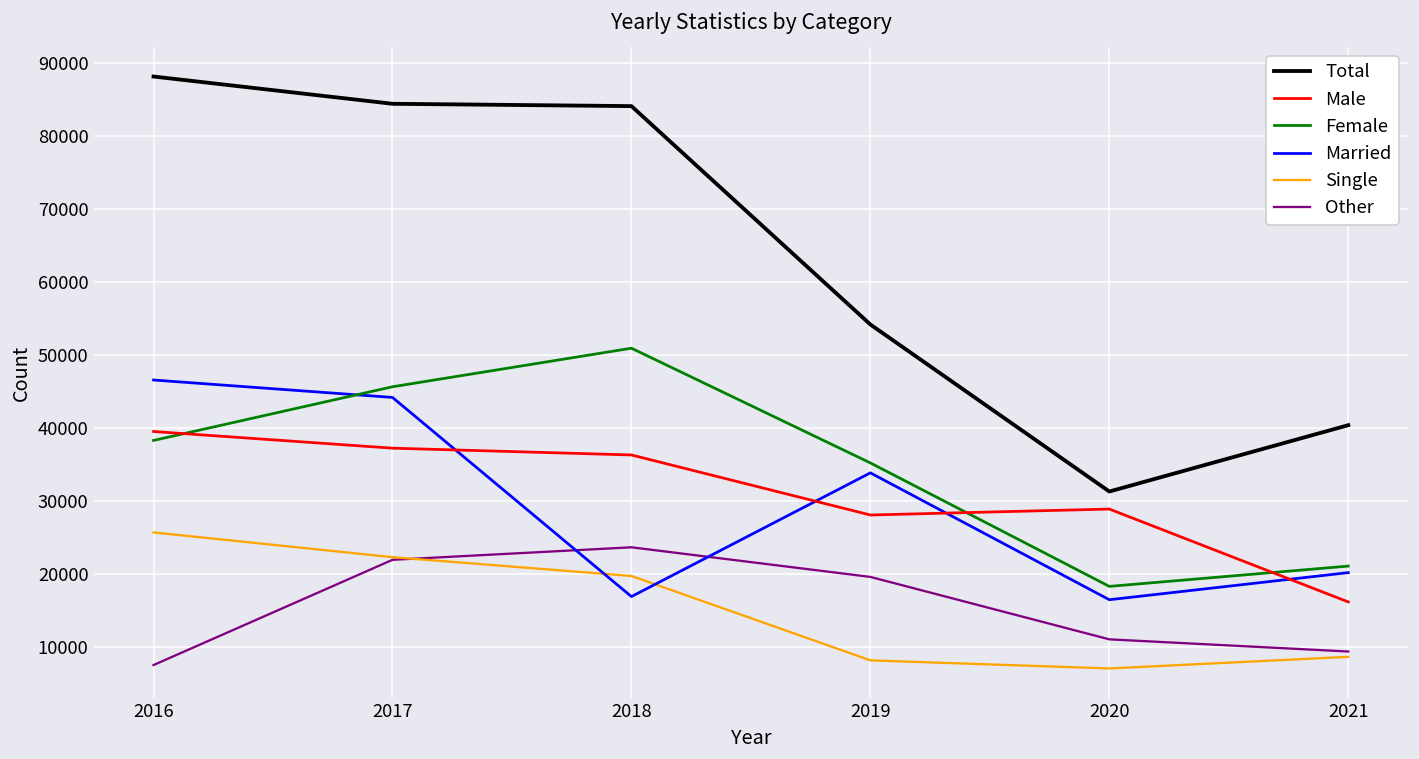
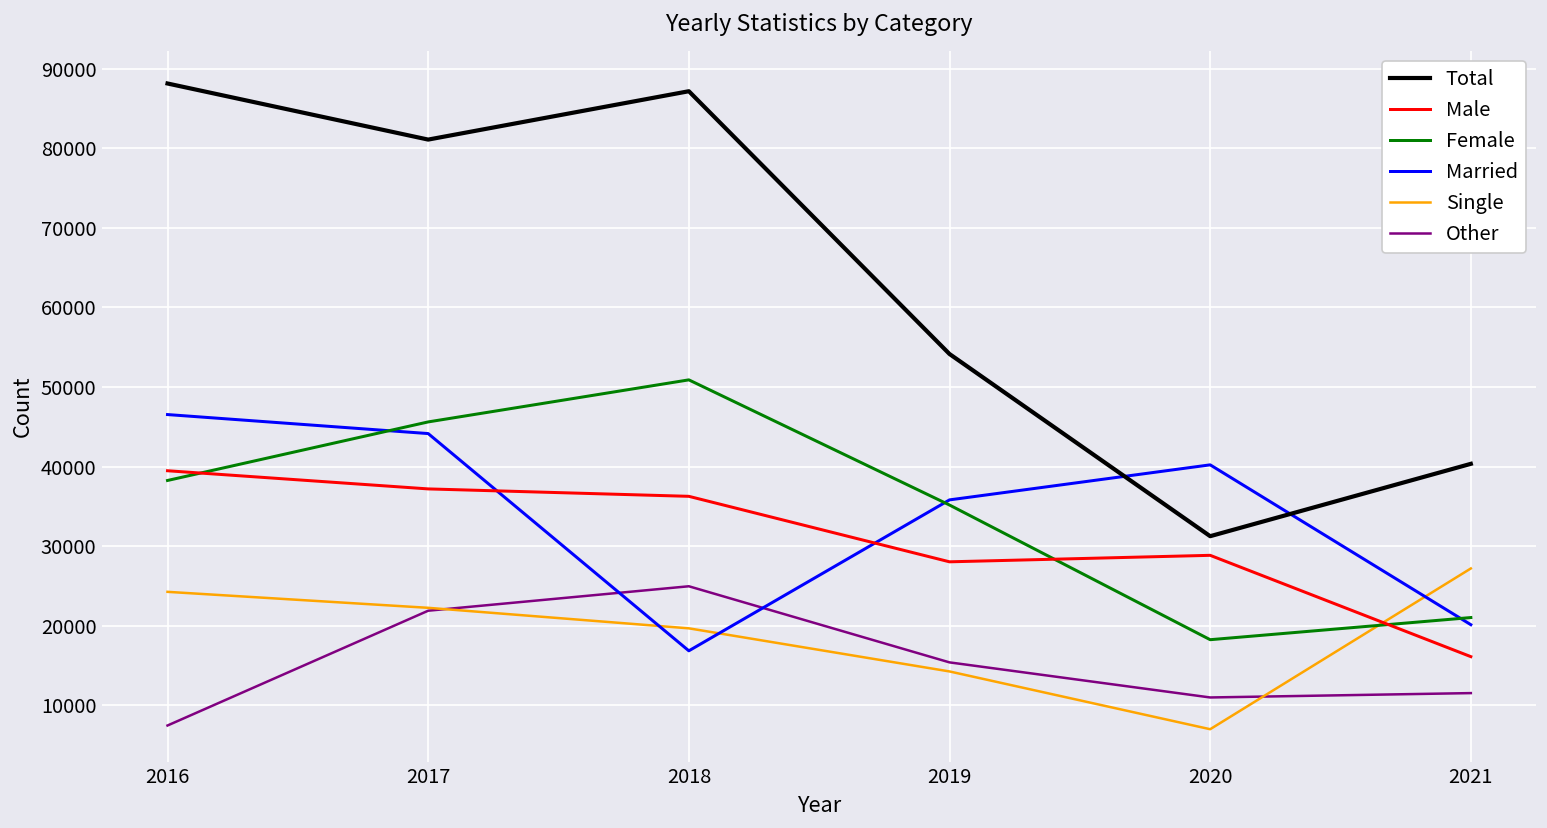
Single, 2016: 26000 -> 24000
Total, 2017: 84000 -> 81000
Total, 2018: 84000 -> 87000
Other, 2018: 24000 -> 25000
Married, 2019: 34000 -> 36000
Single, 2019: 8000 -> 14000
Other, 2019: 20000 -> 15000
Married, 2020: 16000 -> 40000
Single, 2021: 9000 -> 27000
Other, 2021: 9000 -> 12000
